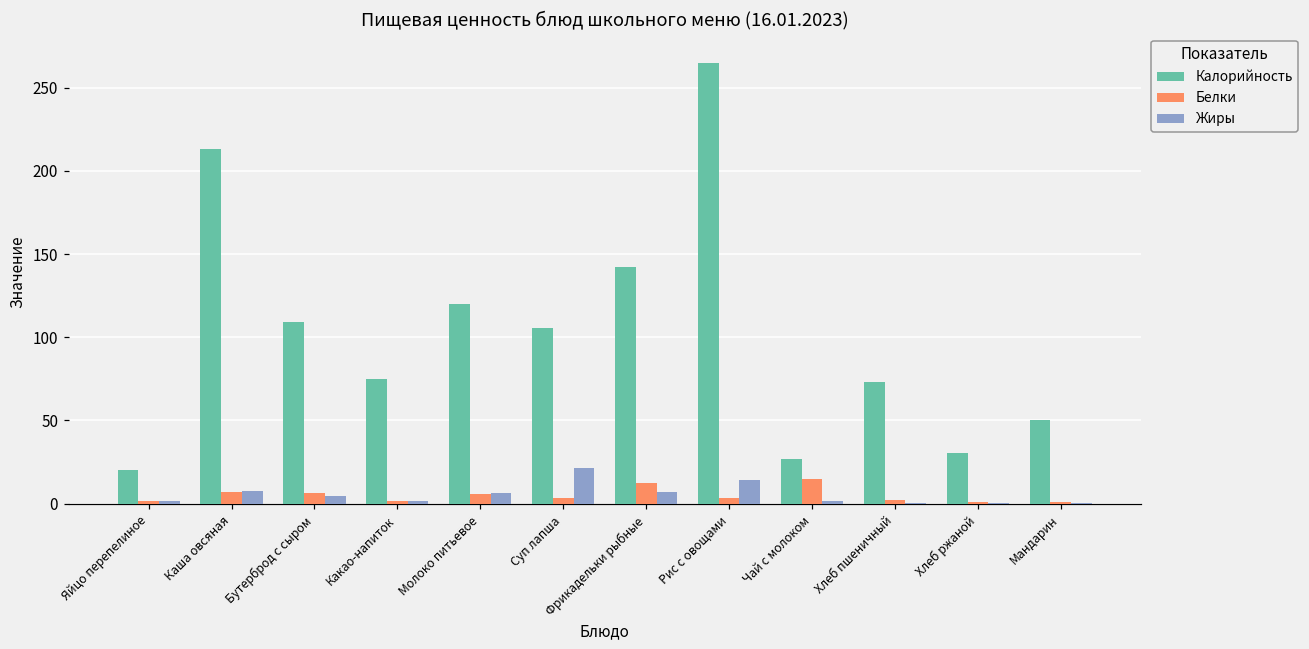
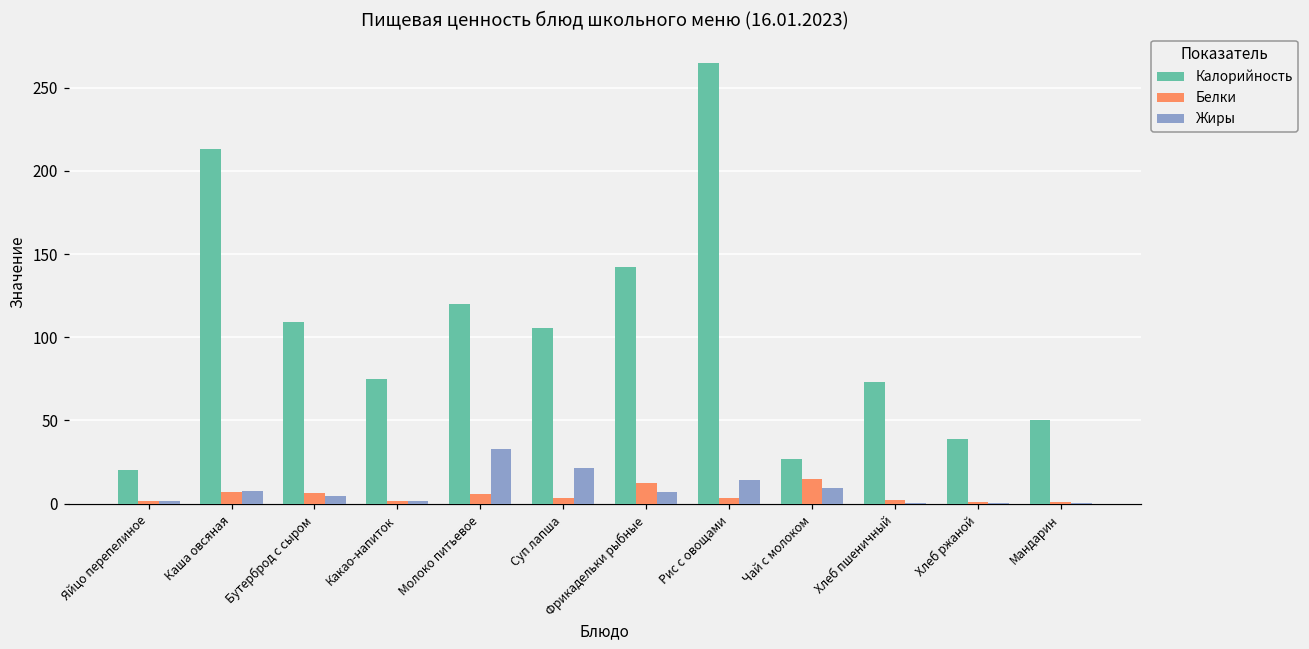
Жиры, Молоко питьевое: 6 -> 33
Жиры, Чай с молоком: 1 -> 9
Калорийность, Хлеб ржаной: 30 -> 39
